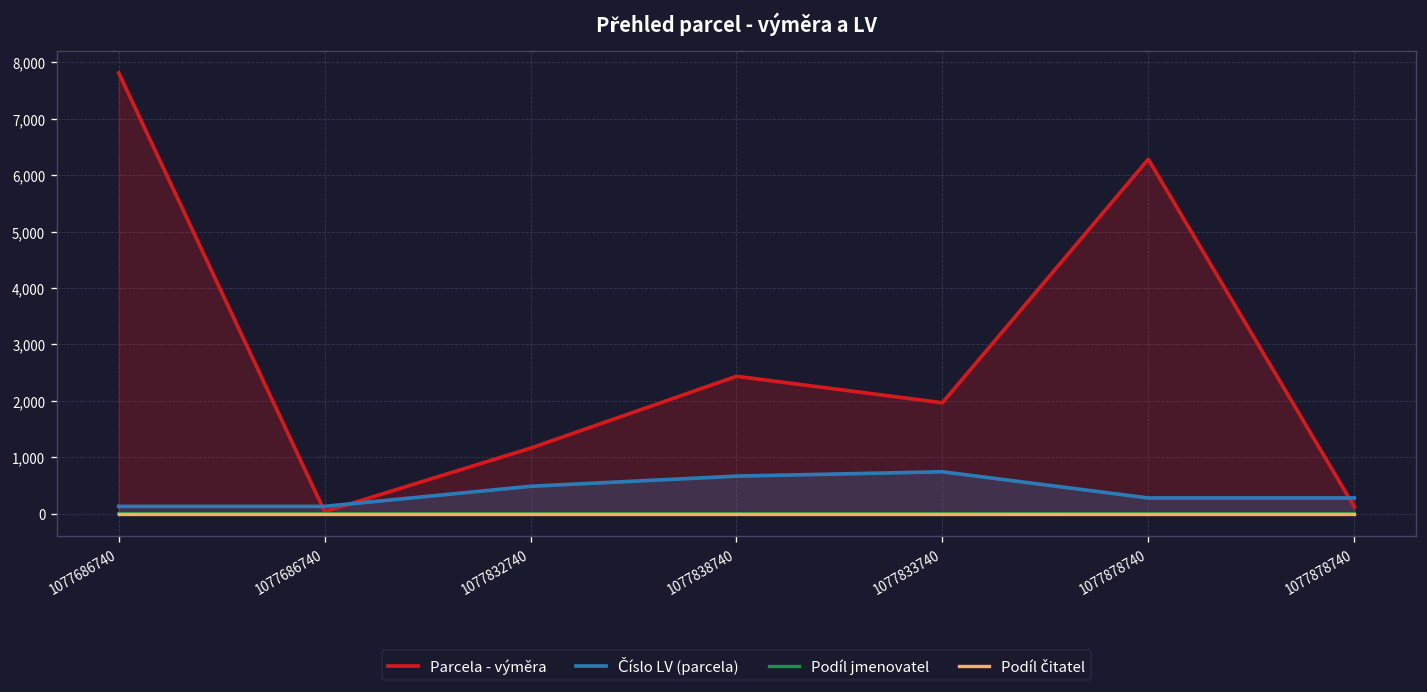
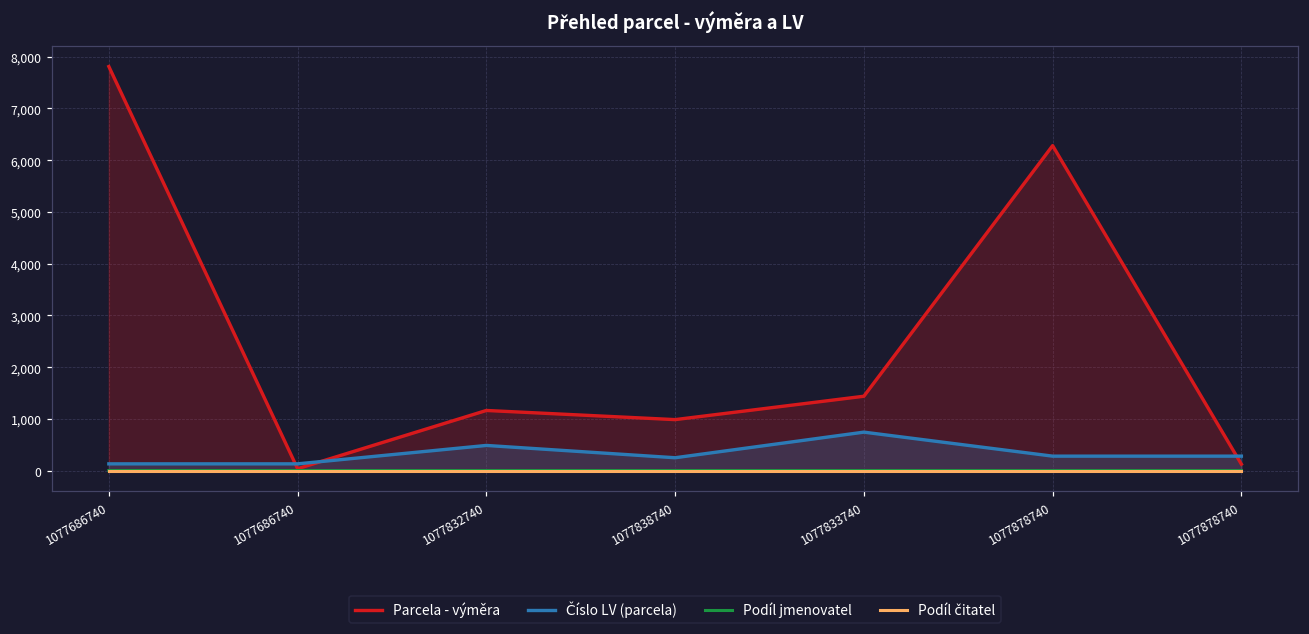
Parcela - výměra, 1077838740: 2,400 -> 1,000
Číslo LV (parcela), 1077838740: 700 -> 200
Parcela - výměra, 1077833740: 2,000 -> 1,400
